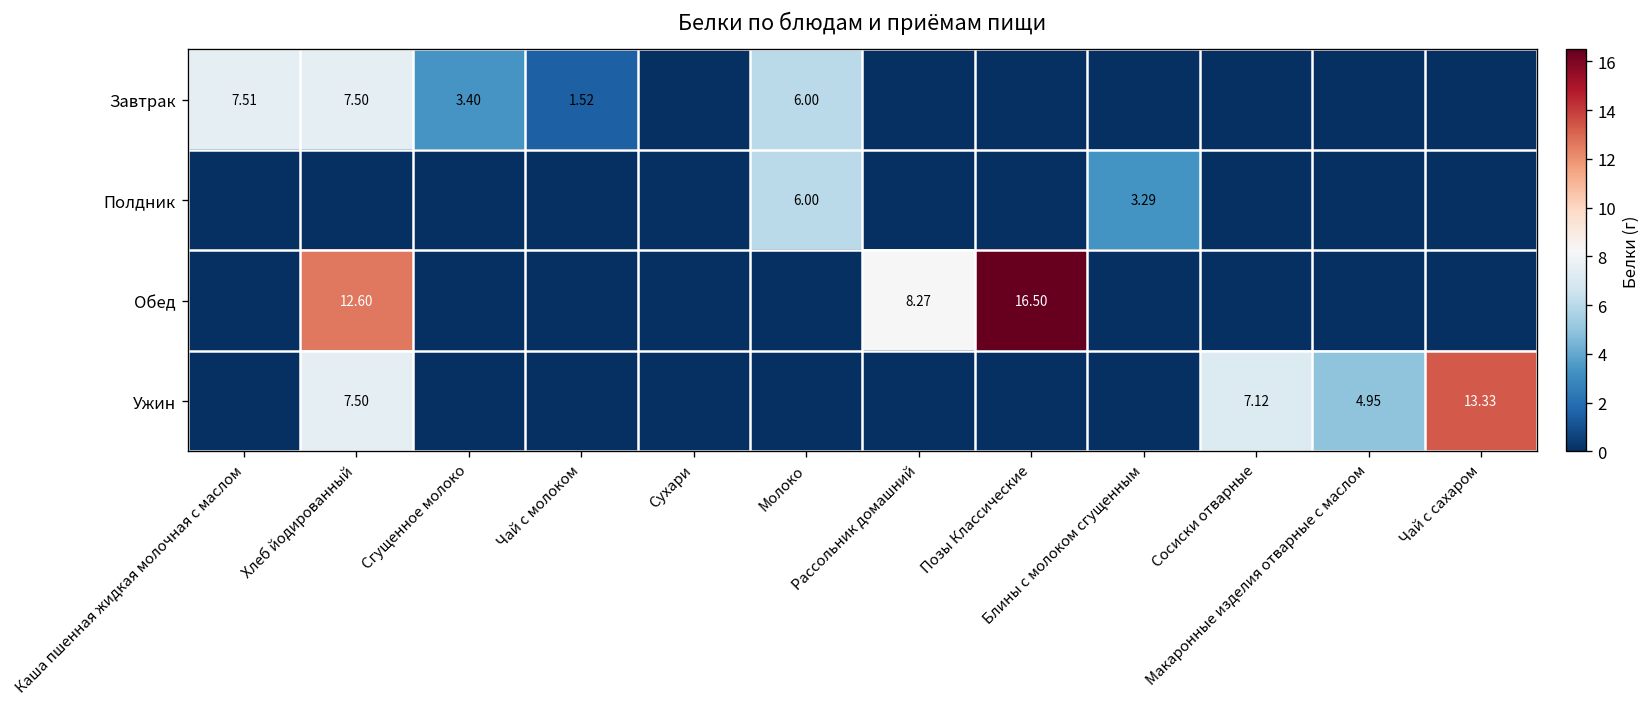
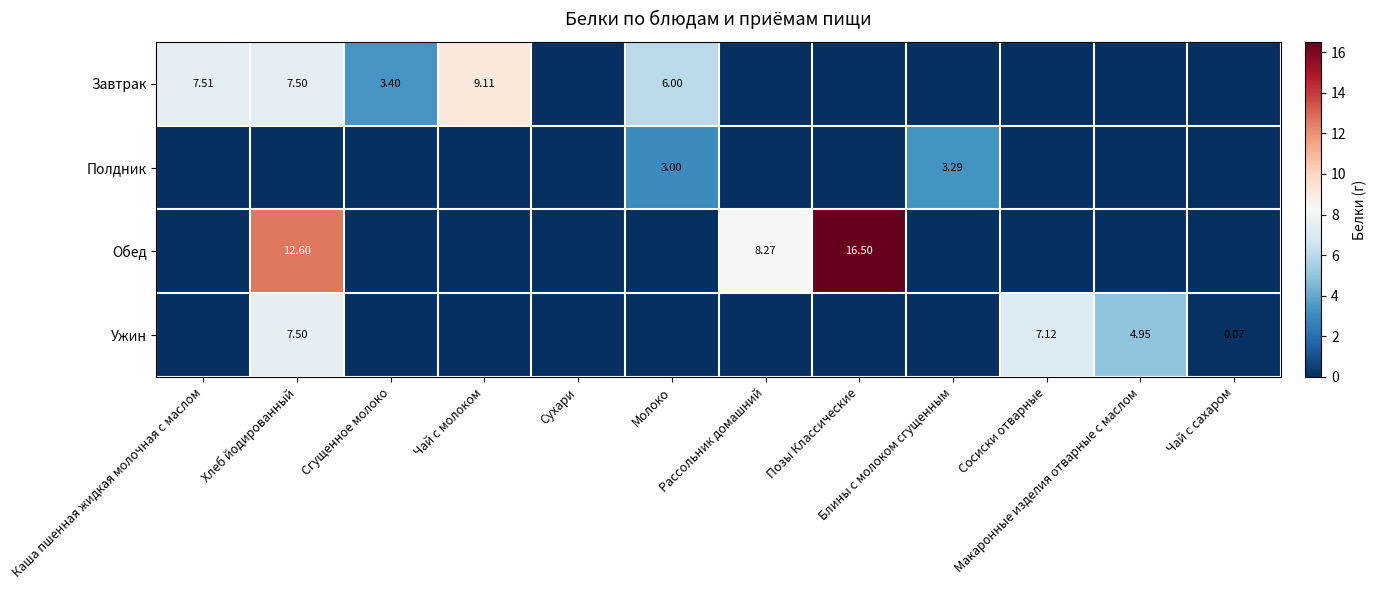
Завтрак, Чай с молоком: 1.52 -> 9.11
Полдник, Молоко: 6.00 -> 3.00
Ужин, Чай с сахаром: 13.33 -> 0.07
